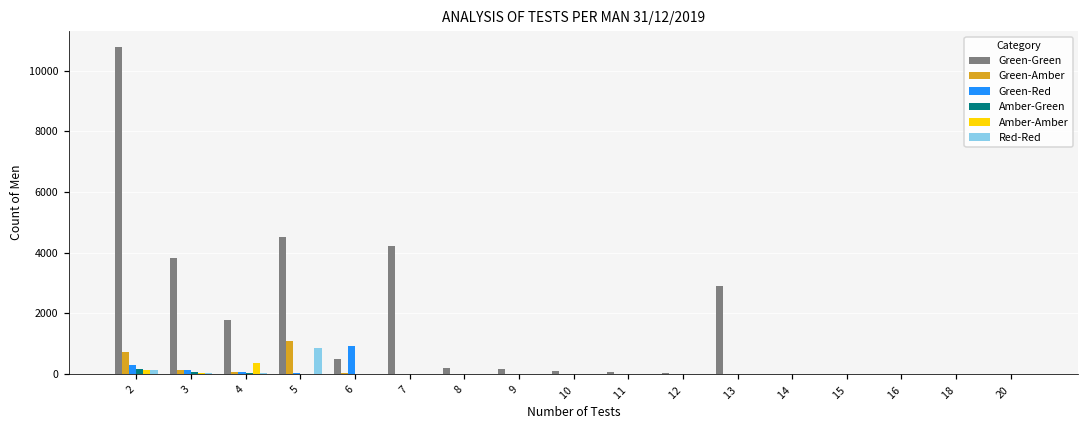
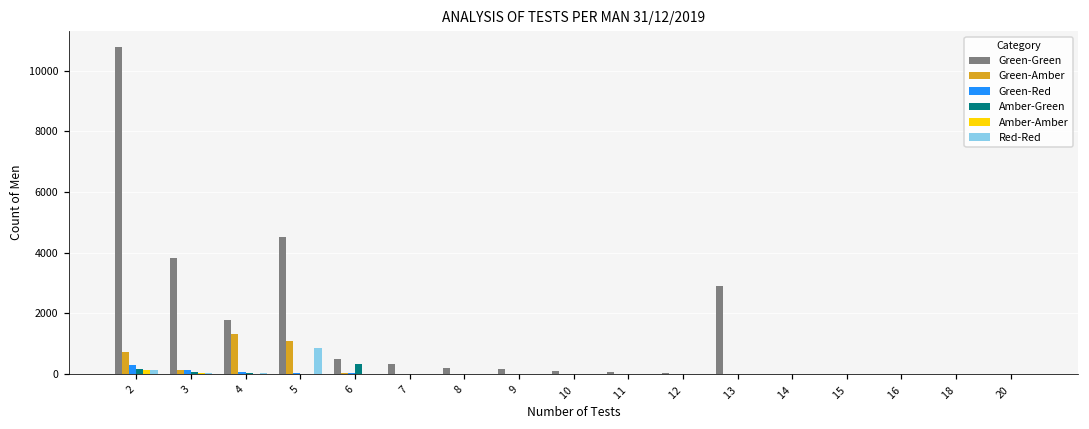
Green-Amber, 4: 100 -> 1300
Amber-Amber, 4: 400 -> 0
Green-Red, 6: 900 -> 0
Amber-Green, 6: 0 -> 300
Green-Green, 7: 4200 -> 300
